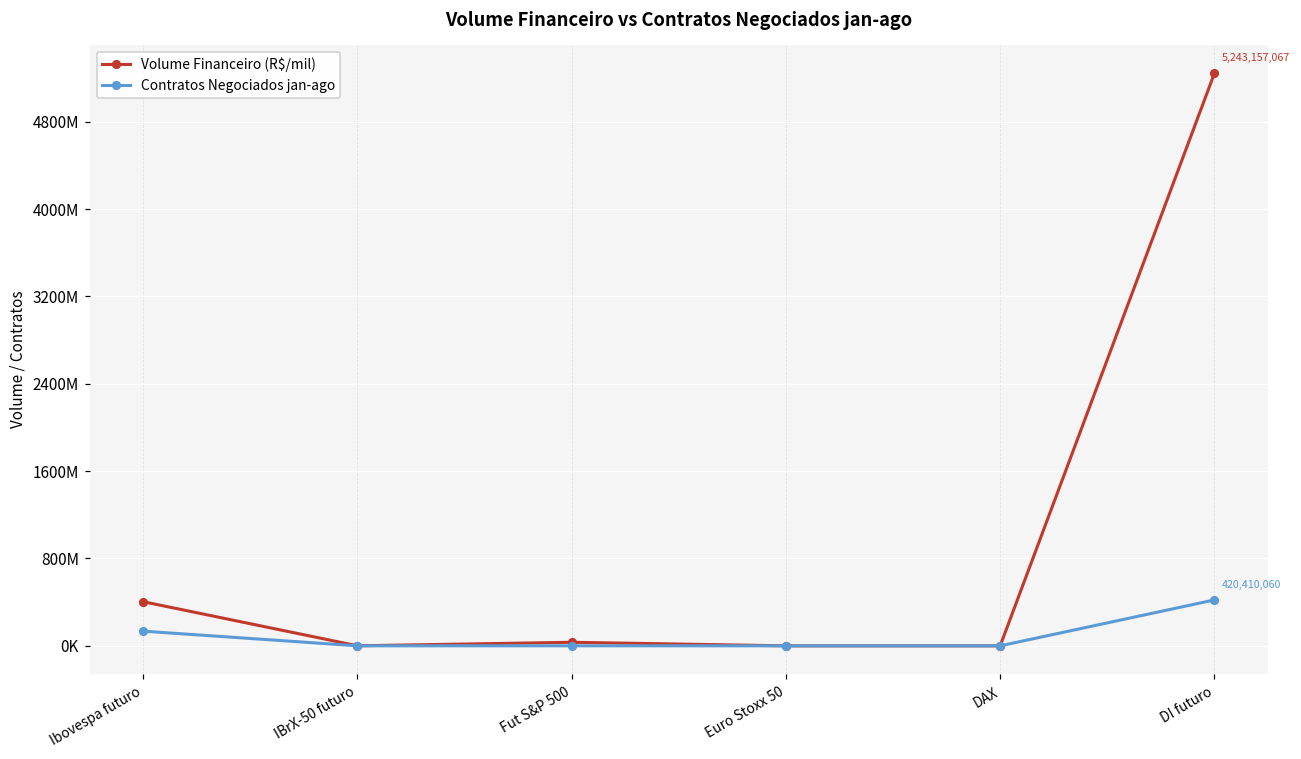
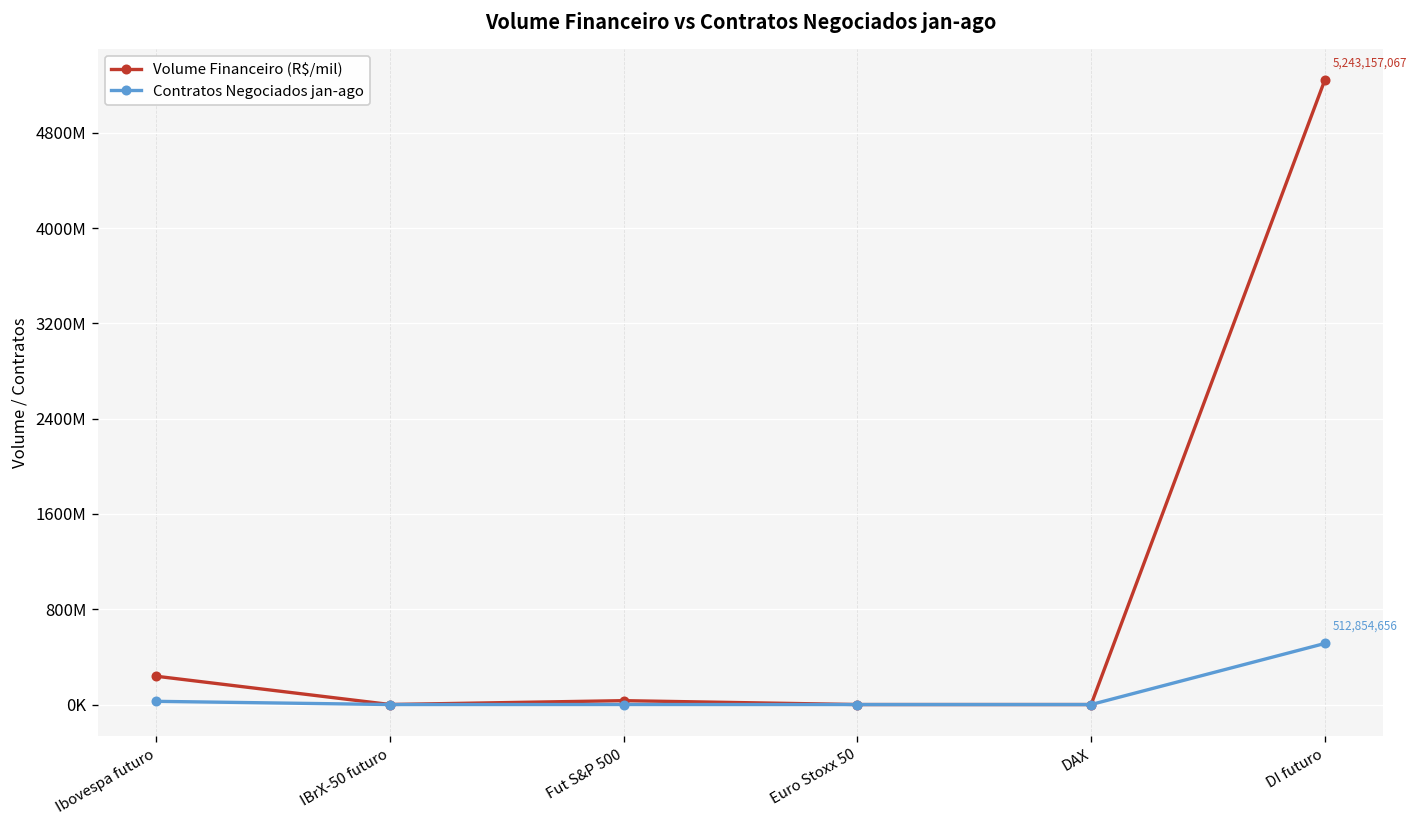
Volume Financeiro (R$/mil), Ibovespa futuro: 400000000 -> 200000000
Contratos Negociados jan-ago, Ibovespa futuro: 100000000 -> 0
Contratos Negociados jan-ago, DI futuro: 420,410,060 -> 512,854,656
